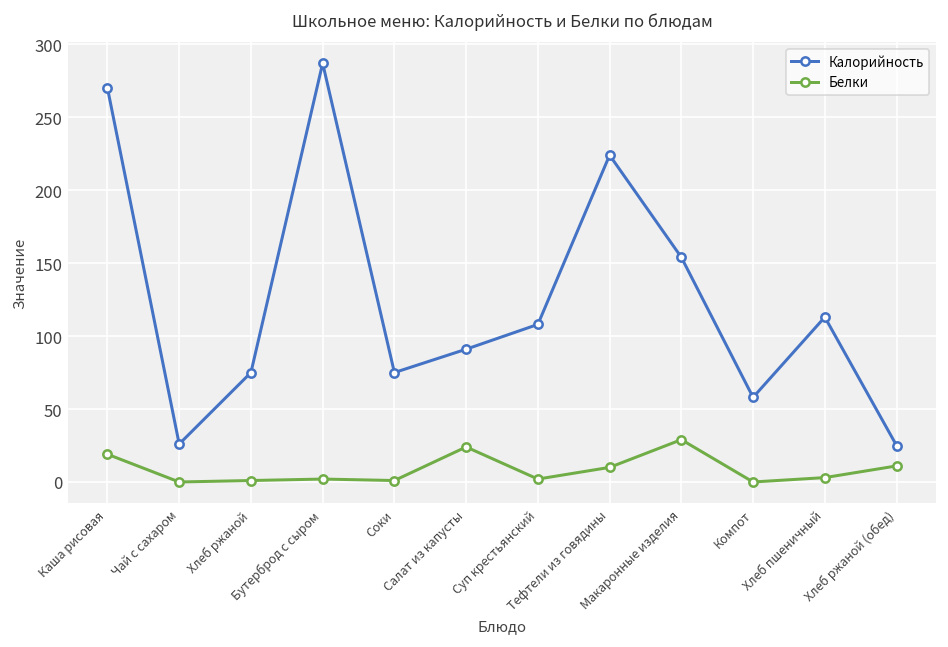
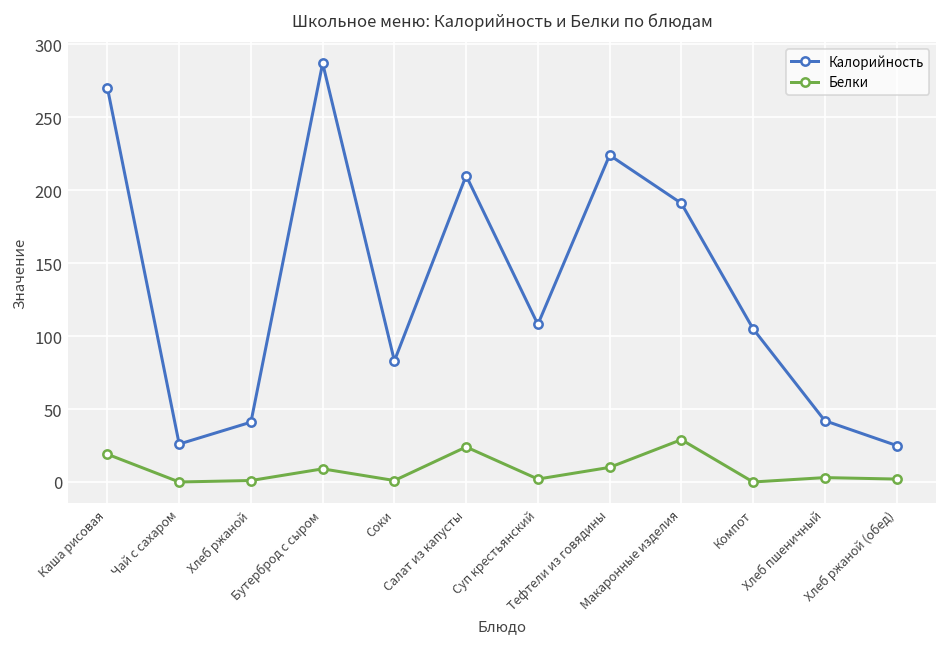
Калорийность, Хлеб ржаной: 75 -> 41
Белки, Бутерброд с сыром: 2 -> 9
Калорийность, Соки: 75 -> 83
Калорийность, Салат из капусты: 91 -> 210
Калорийность, Макаронные изделия: 154 -> 191
Калорийность, Компот: 58 -> 105
Калорийность, Хлеб пшеничный: 113 -> 42
Белки, Хлеб ржаной (обед): 11 -> 2
